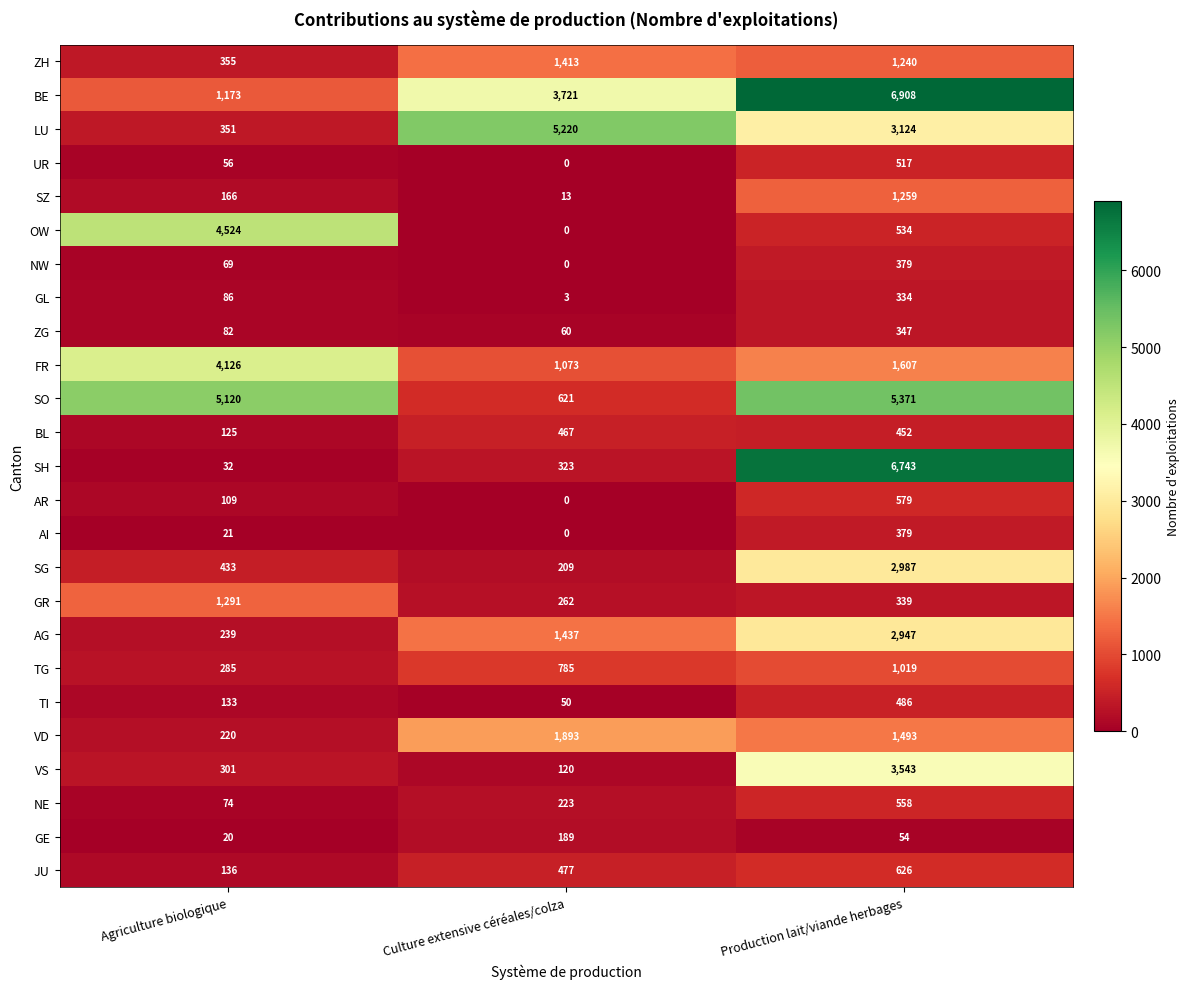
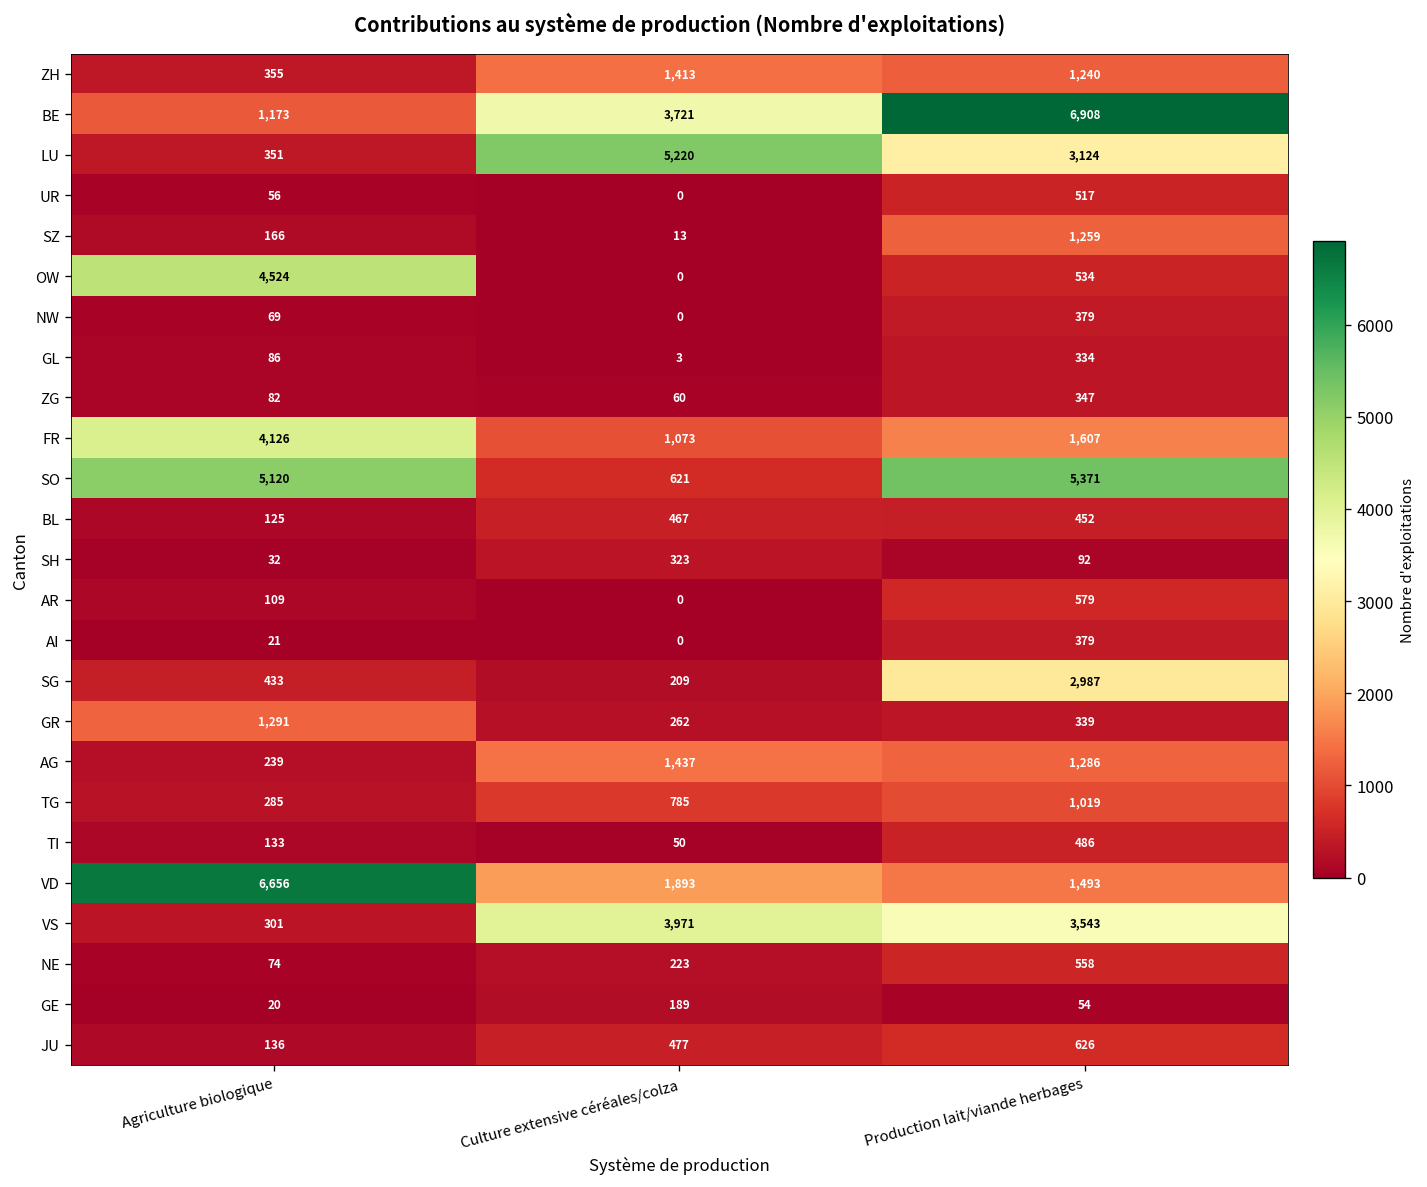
SH, Production lait/viande herbages: 6,743 -> 92
AG, Production lait/viande herbages: 2,947 -> 1,286
VD, Agriculture biologique: 220 -> 6,656
VS, Culture extensive céréales/colza: 120 -> 3,971
